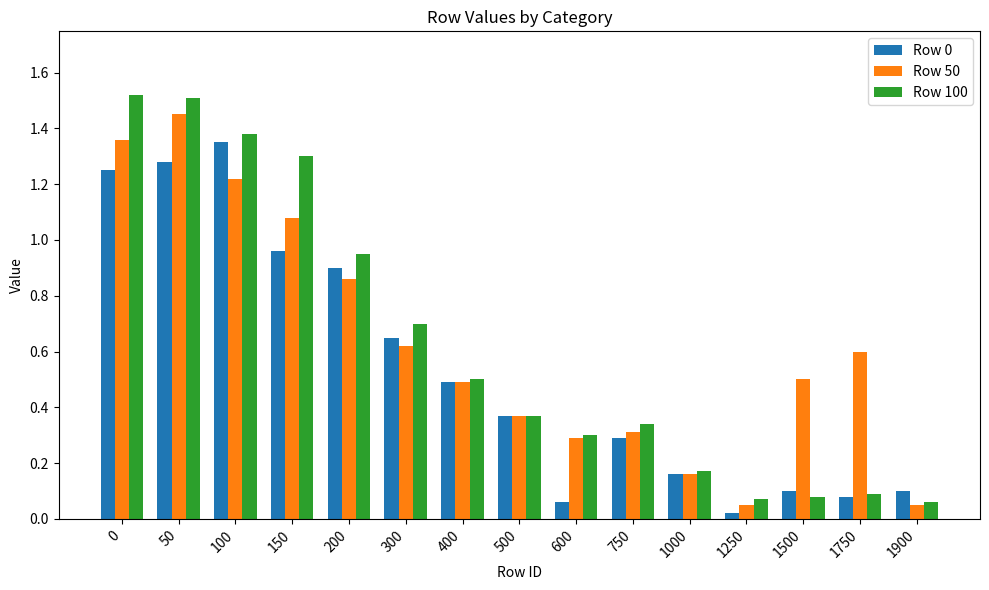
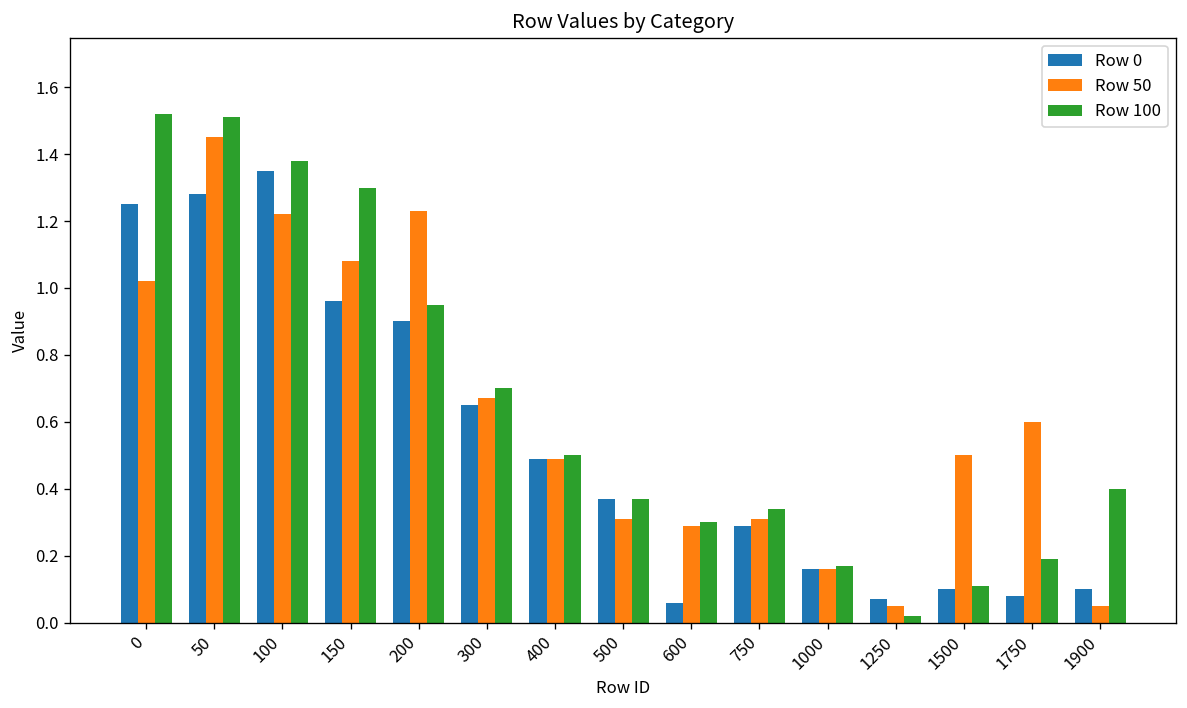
Row 50, 0: 1.36 -> 1.02
Row 50, 200: 0.86 -> 1.23
Row 50, 300: 0.62 -> 0.67
Row 50, 500: 0.37 -> 0.31
Row 0, 1250: 0.02 -> 0.07
Row 100, 1250: 0.07 -> 0.02
Row 100, 1500: 0.08 -> 0.11
Row 100, 1750: 0.09 -> 0.19
Row 100, 1900: 0.06 -> 0.40
